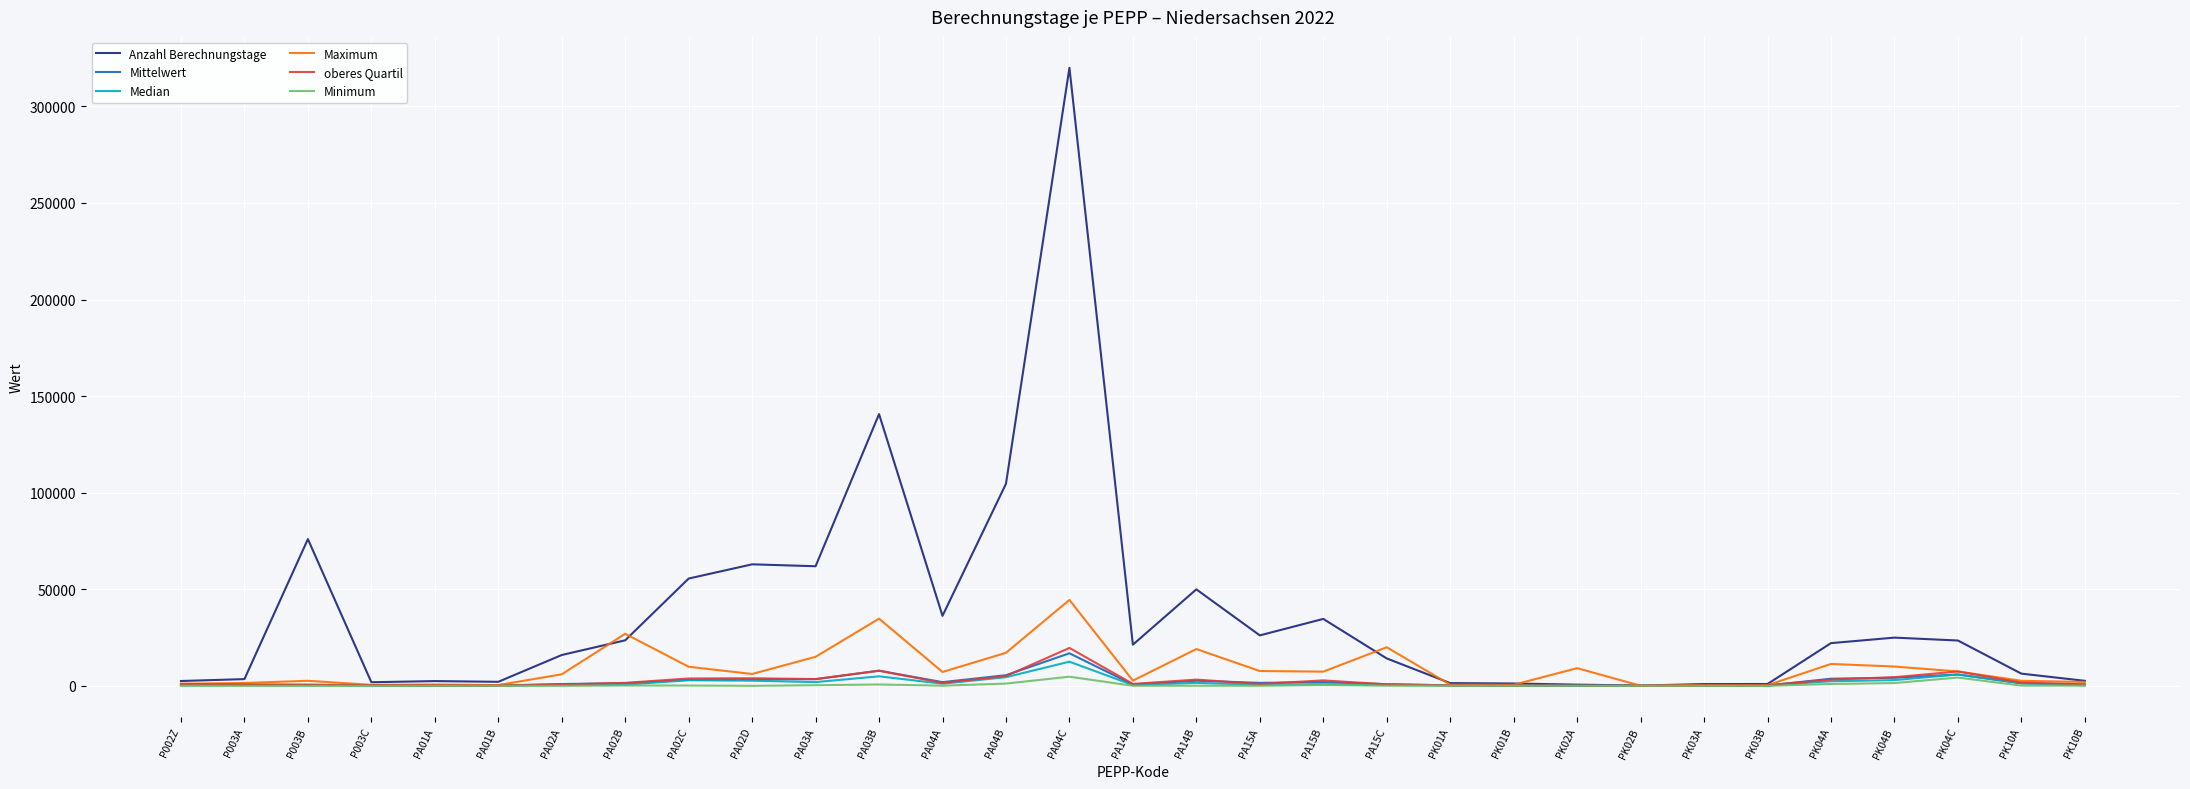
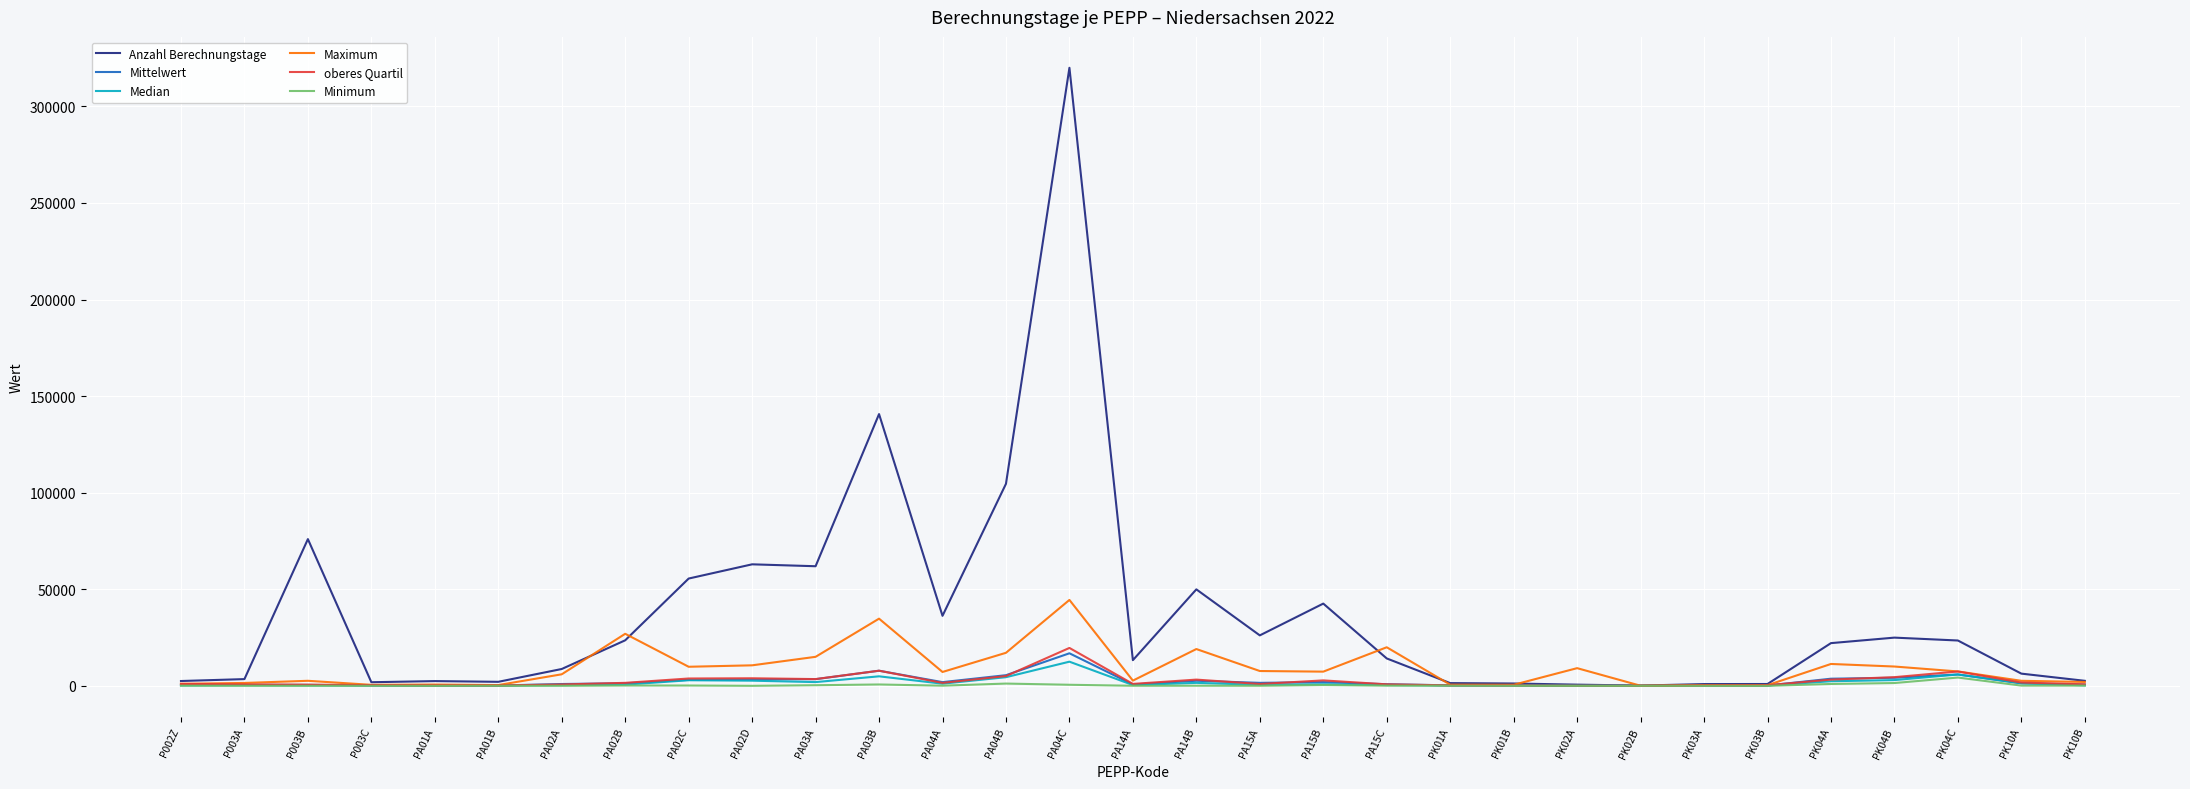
Anzahl Berechnungstage, PA02A: 16000 -> 9000
Maximum, PA02D: 6000 -> 11000
Minimum, PA04C: 5000 -> 1000
Anzahl Berechnungstage, PA14A: 21000 -> 13000
Anzahl Berechnungstage, PA15B: 35000 -> 43000
